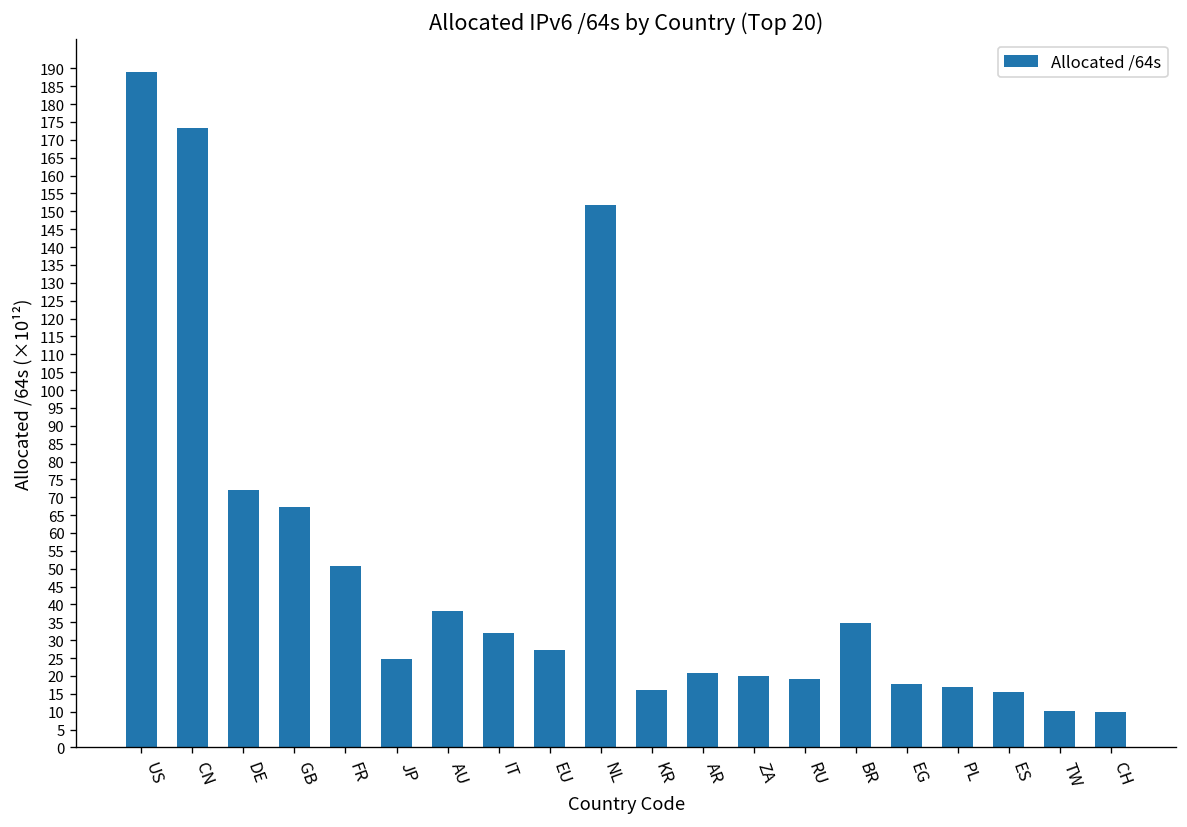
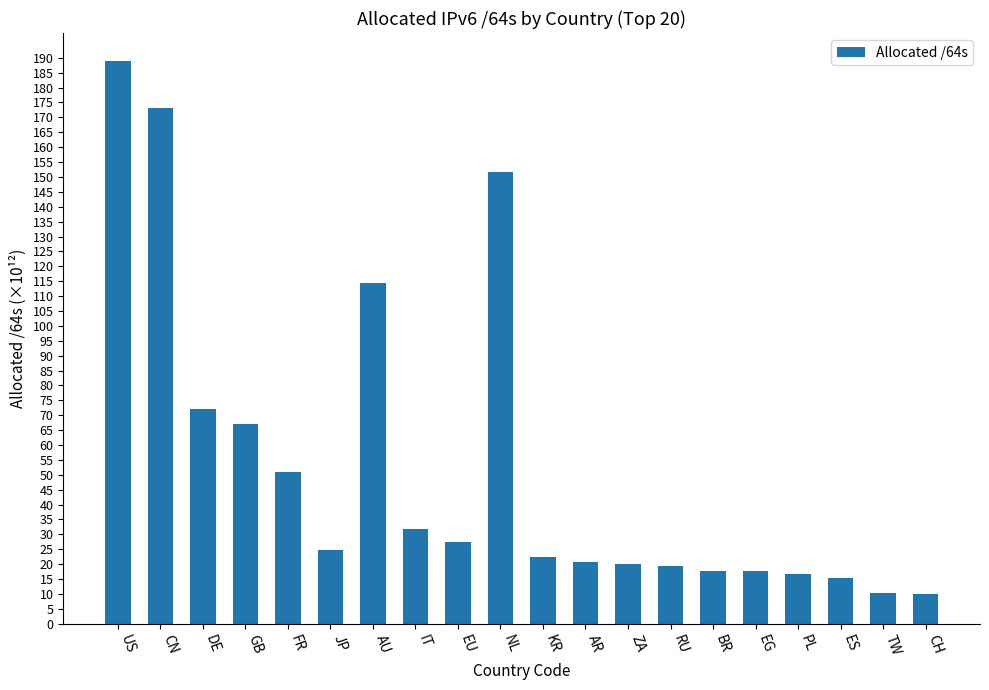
AU: 38 -> 114
KR: 16 -> 23
BR: 35 -> 18
